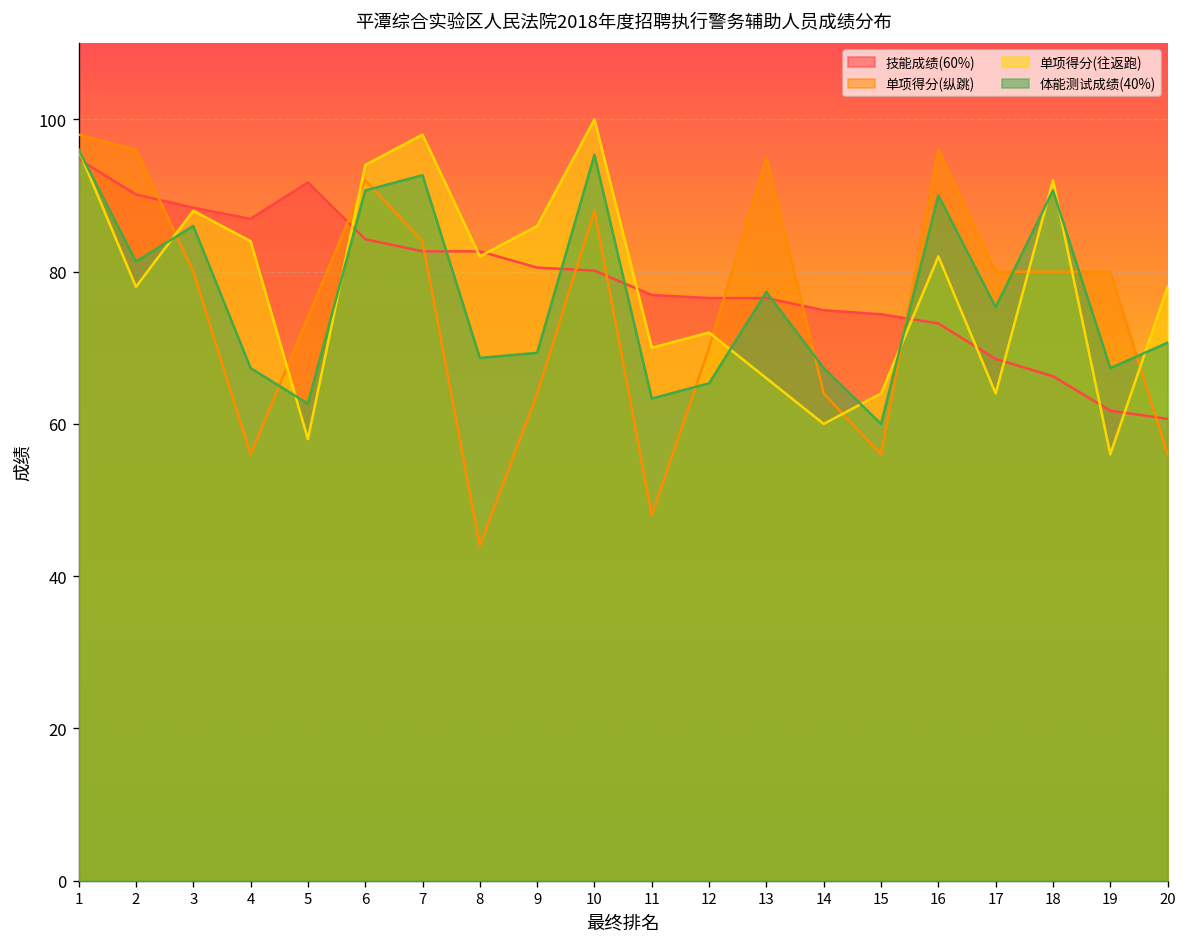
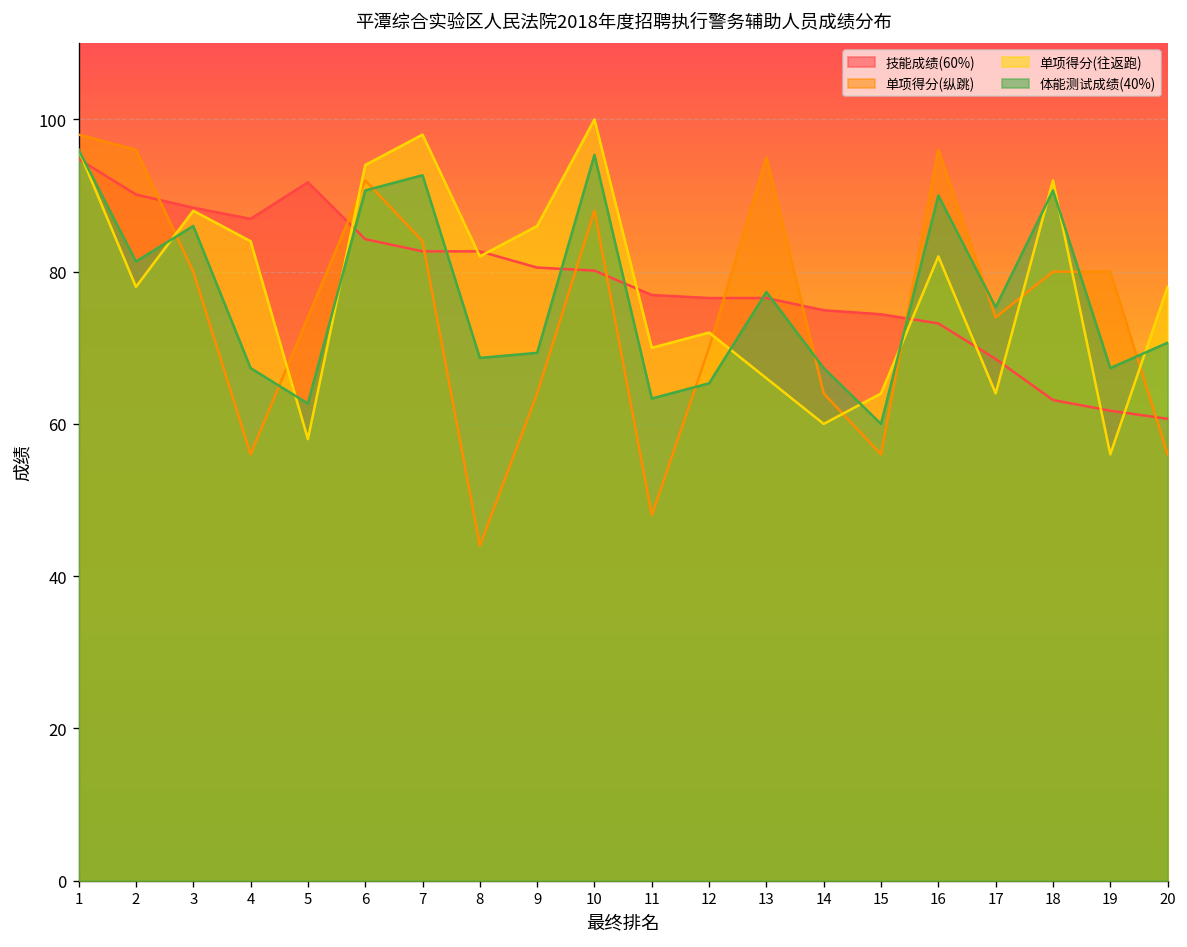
单项得分(纵跳), 17: 80 -> 74
技能成绩(60%), 18: 66 -> 63
